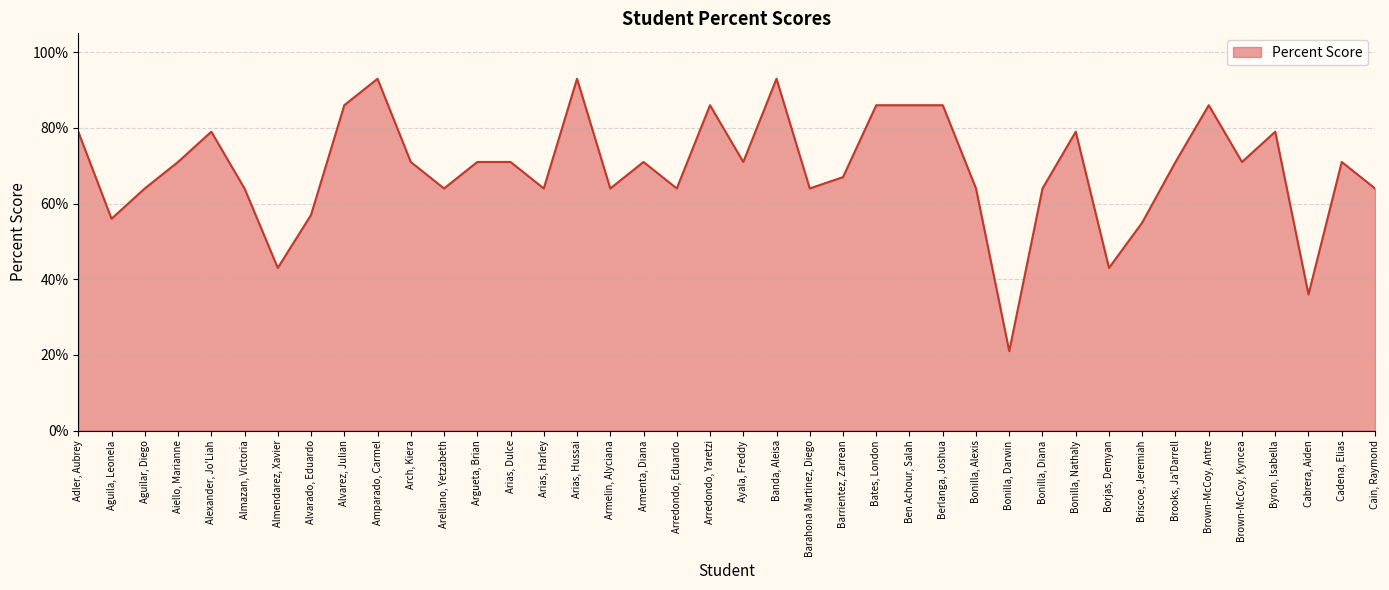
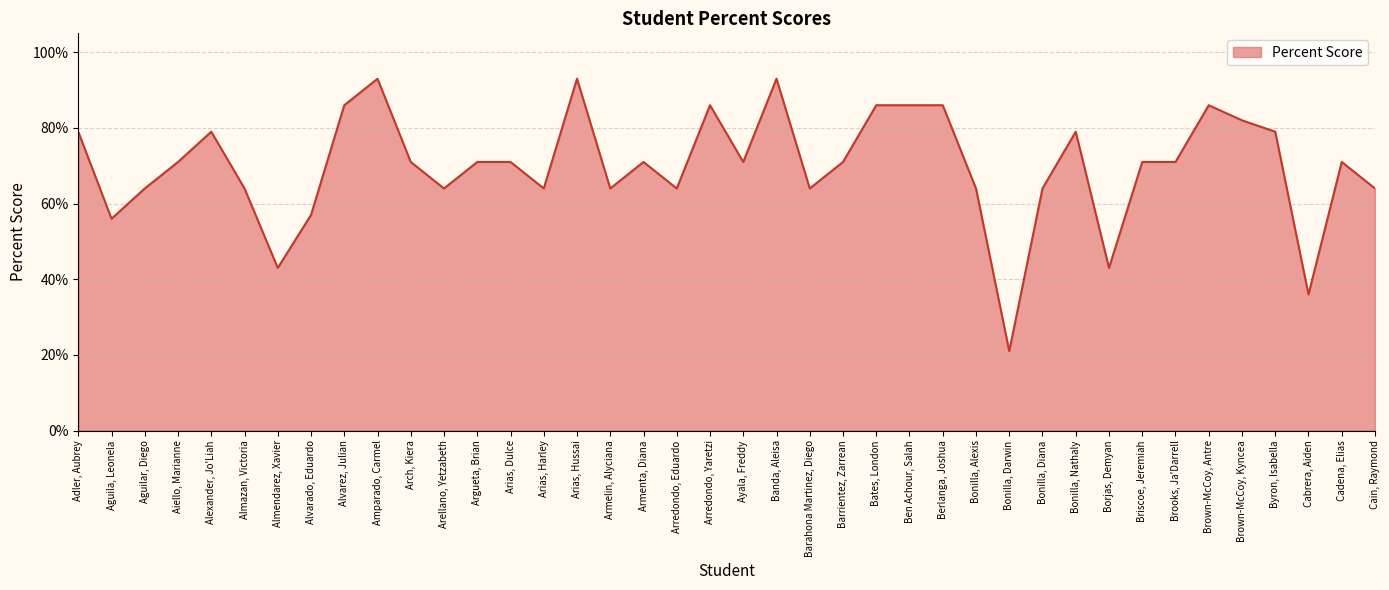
Barrientez, Zarrean: 67% -> 71%
Briscoe, Jeremiah: 55% -> 71%
Brown-McCoy, Kyncea: 71% -> 82%
